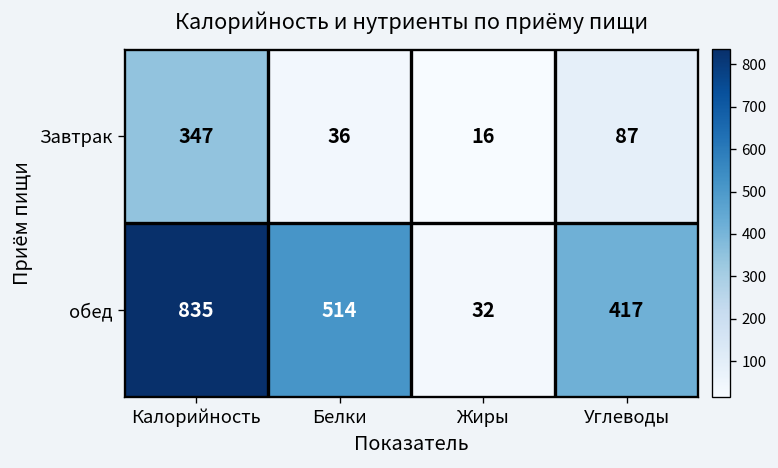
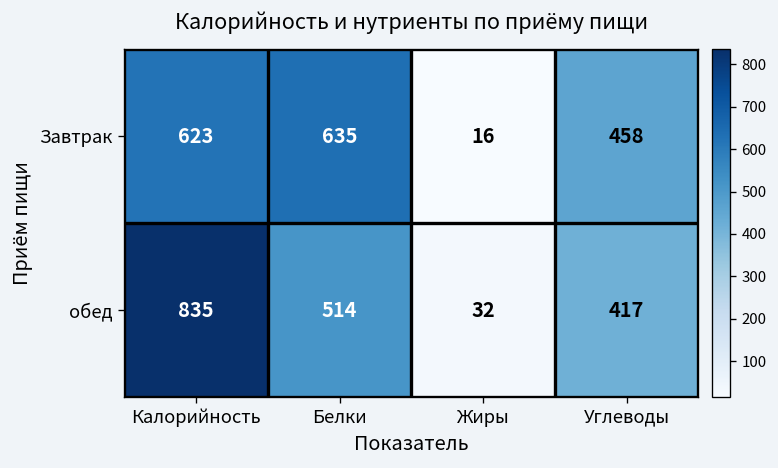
Завтрак, Калорийность: 347 -> 623
Завтрак, Белки: 36 -> 635
Завтрак, Углеводы: 87 -> 458
